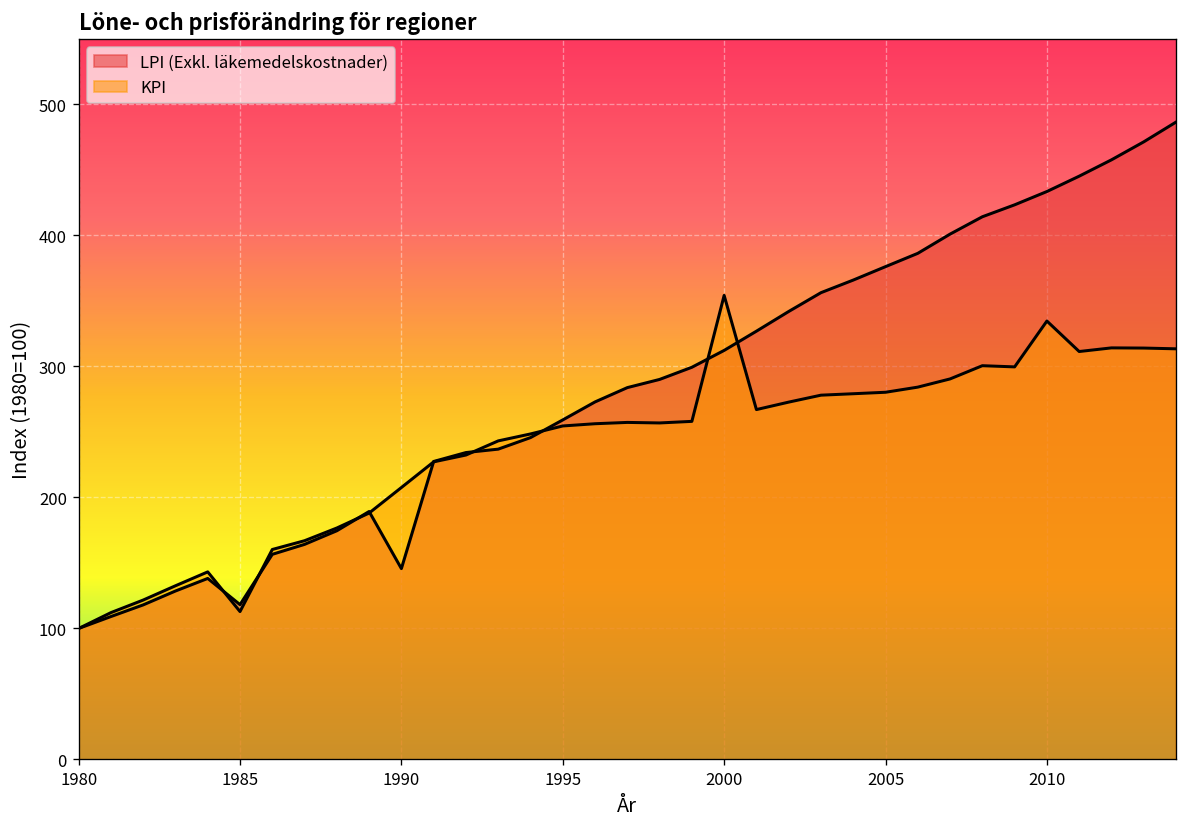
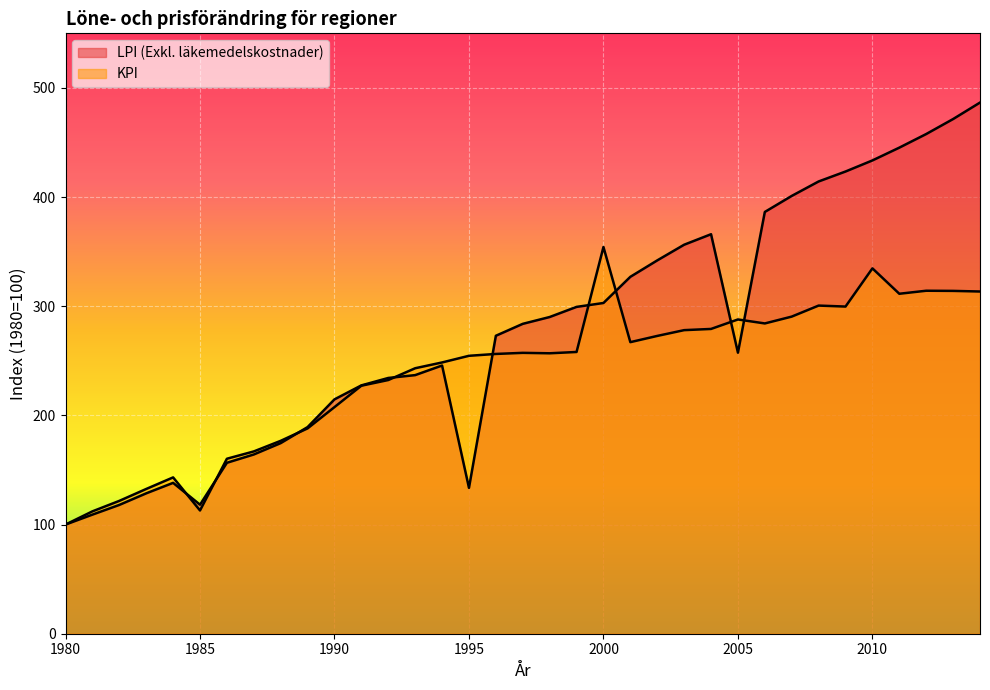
LPI (Exkl. läkemedelskostnader), 1990: 146 -> 215
LPI (Exkl. läkemedelskostnader), 1995: 259 -> 134
LPI (Exkl. läkemedelskostnader), 2000: 312 -> 303
LPI (Exkl. läkemedelskostnader), 2005: 376 -> 257
KPI, 2005: 280 -> 288
